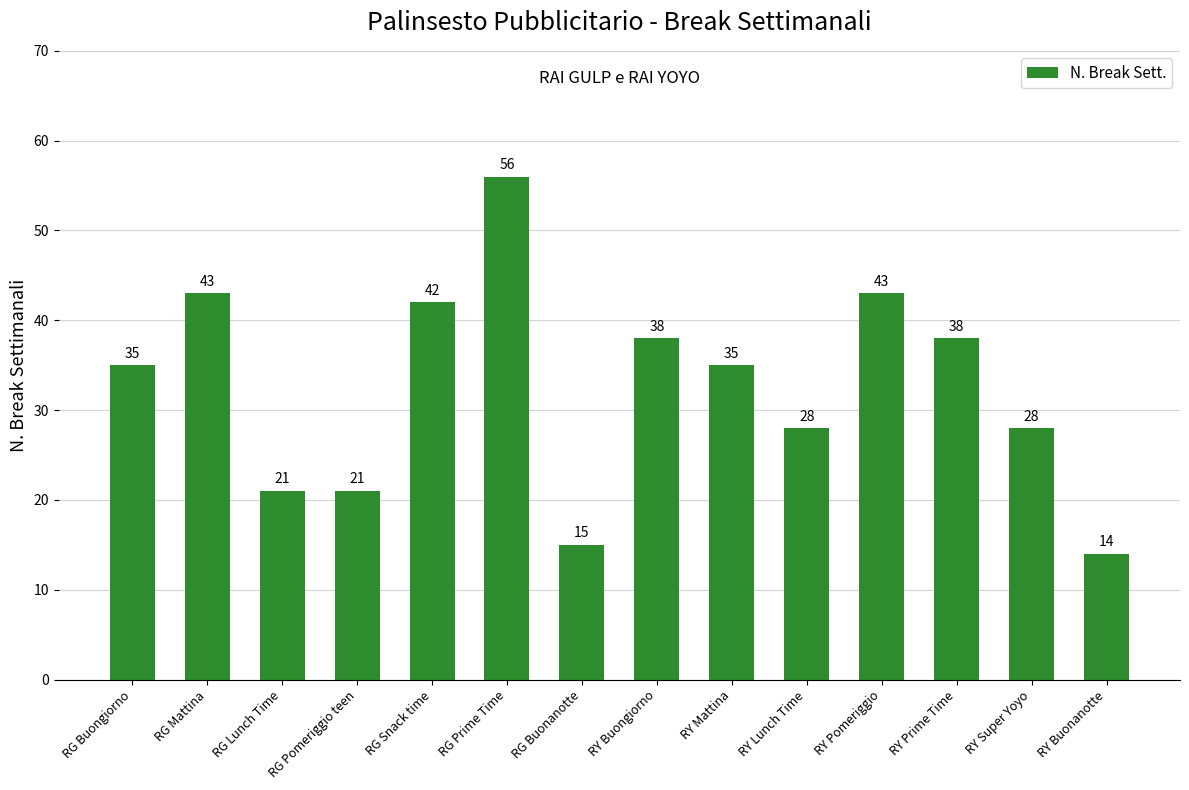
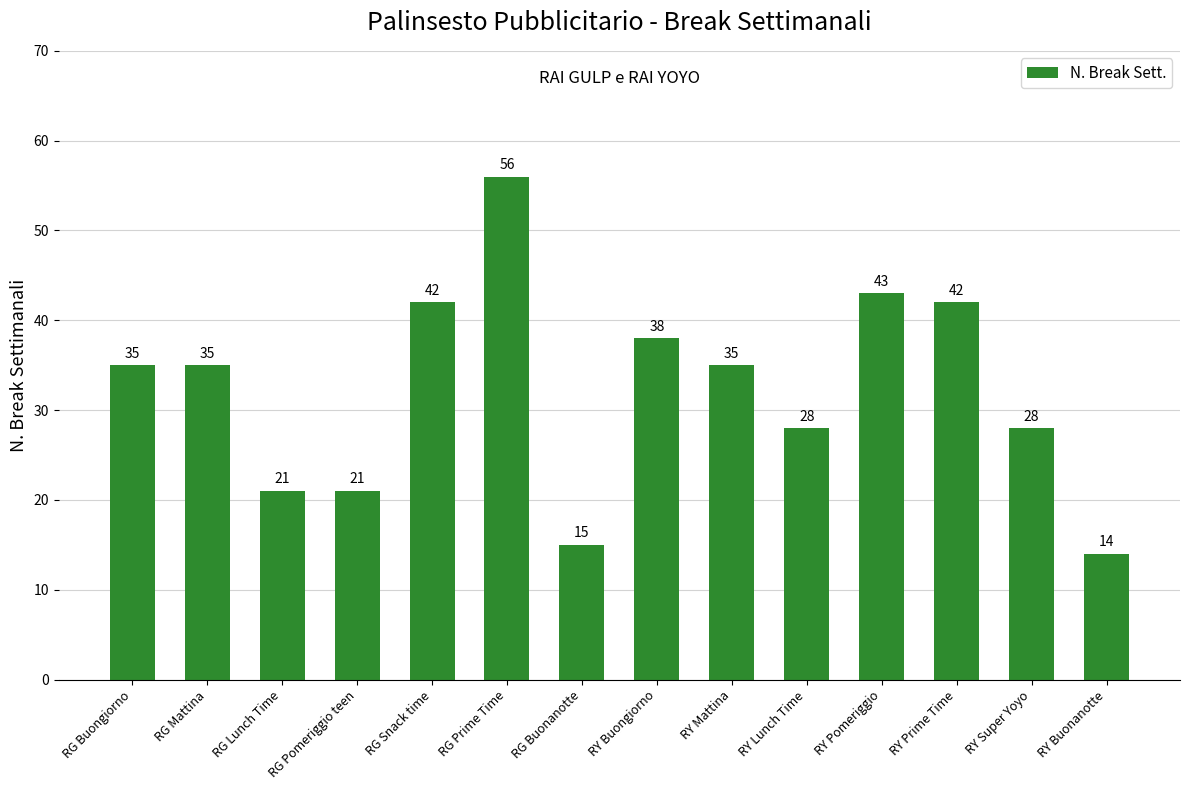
RG Mattina: 43 -> 35
RY Prime Time: 38 -> 42
